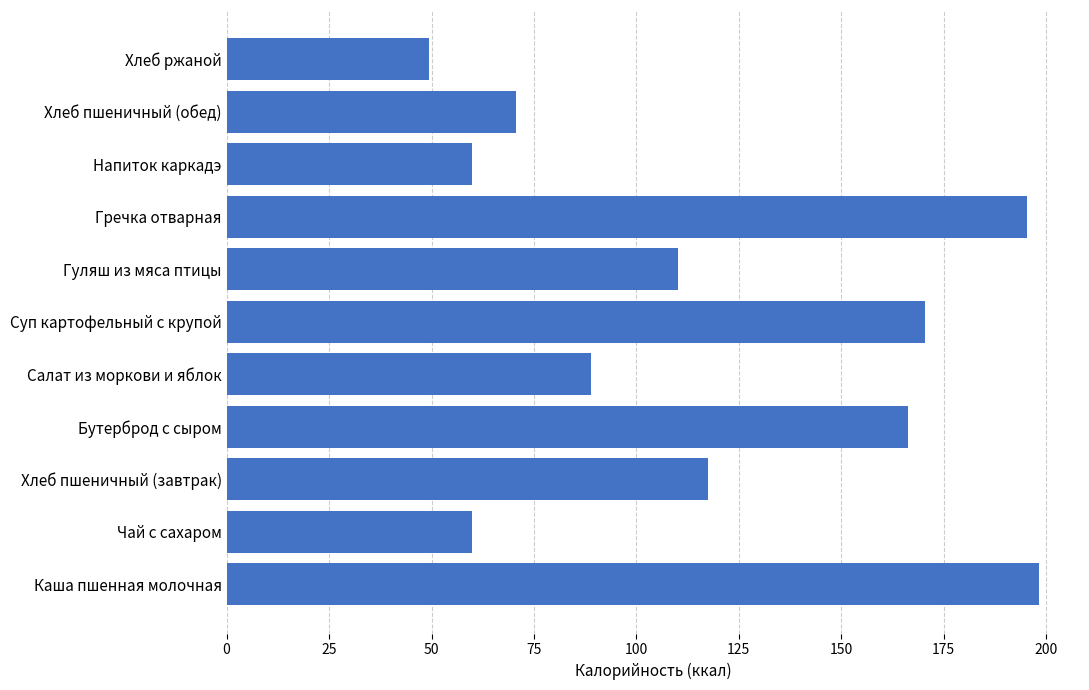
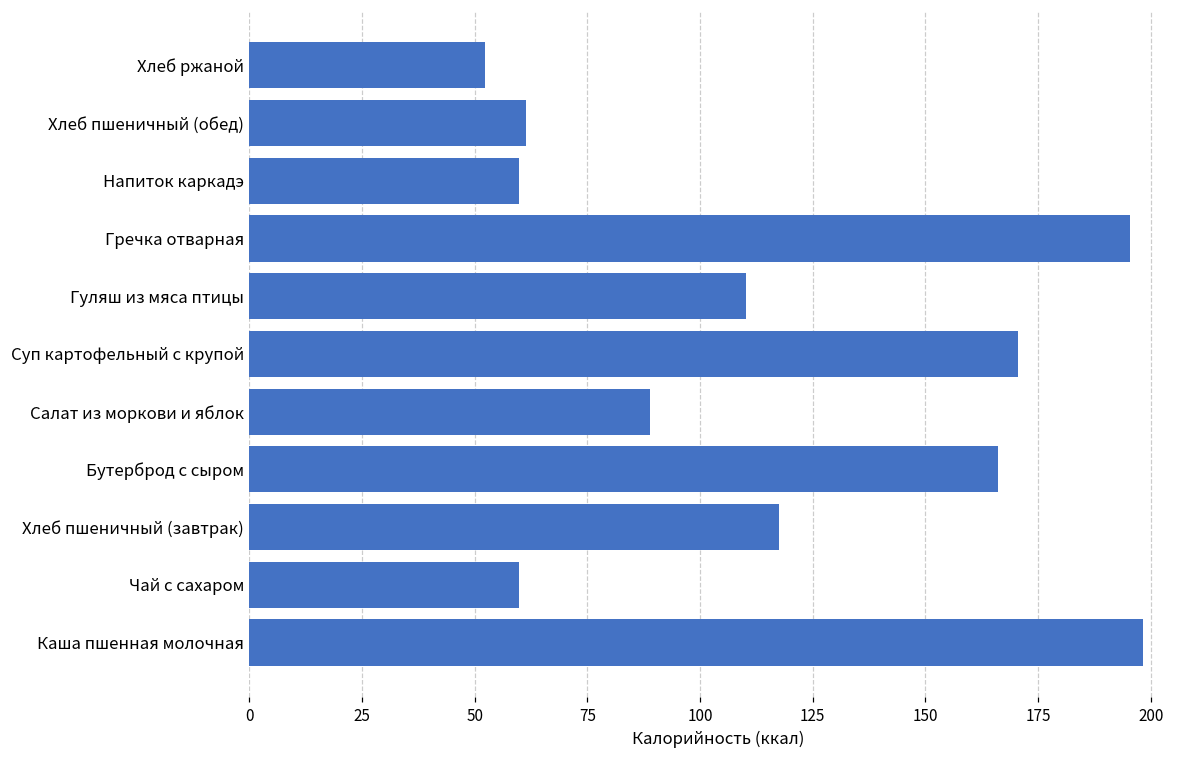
Хлеб ржаной: 49 -> 52
Хлеб пшеничный (обед): 71 -> 61
